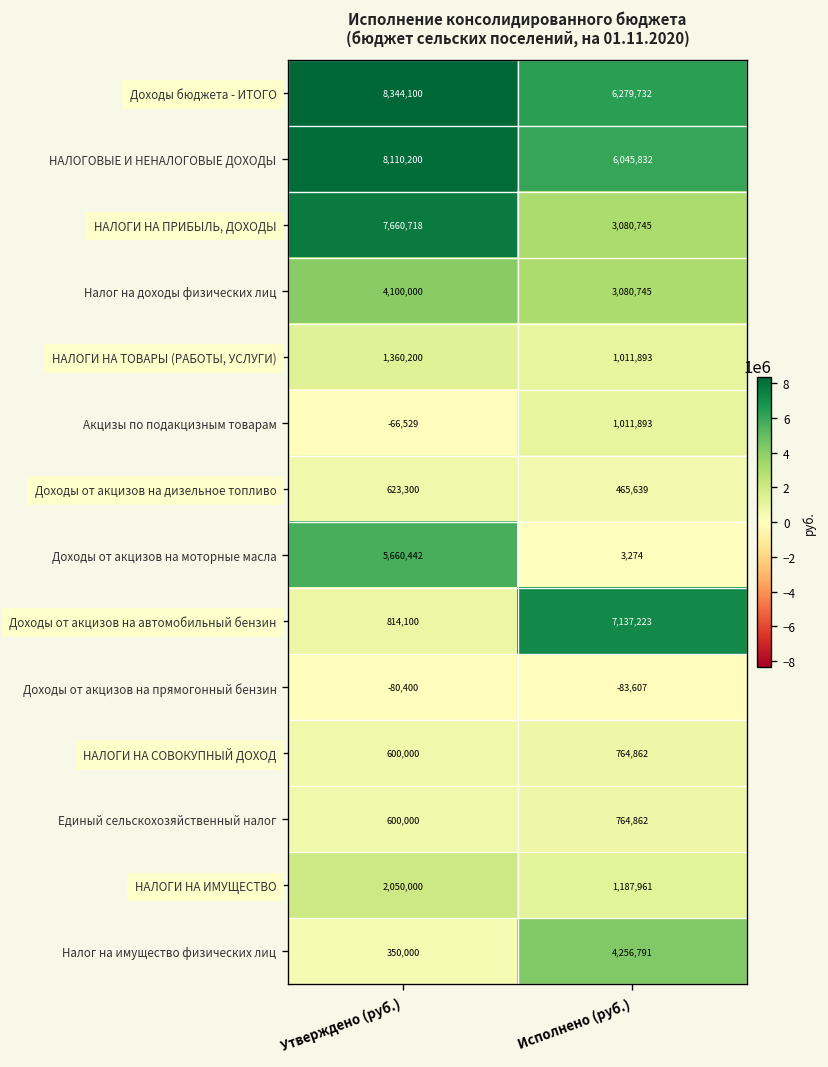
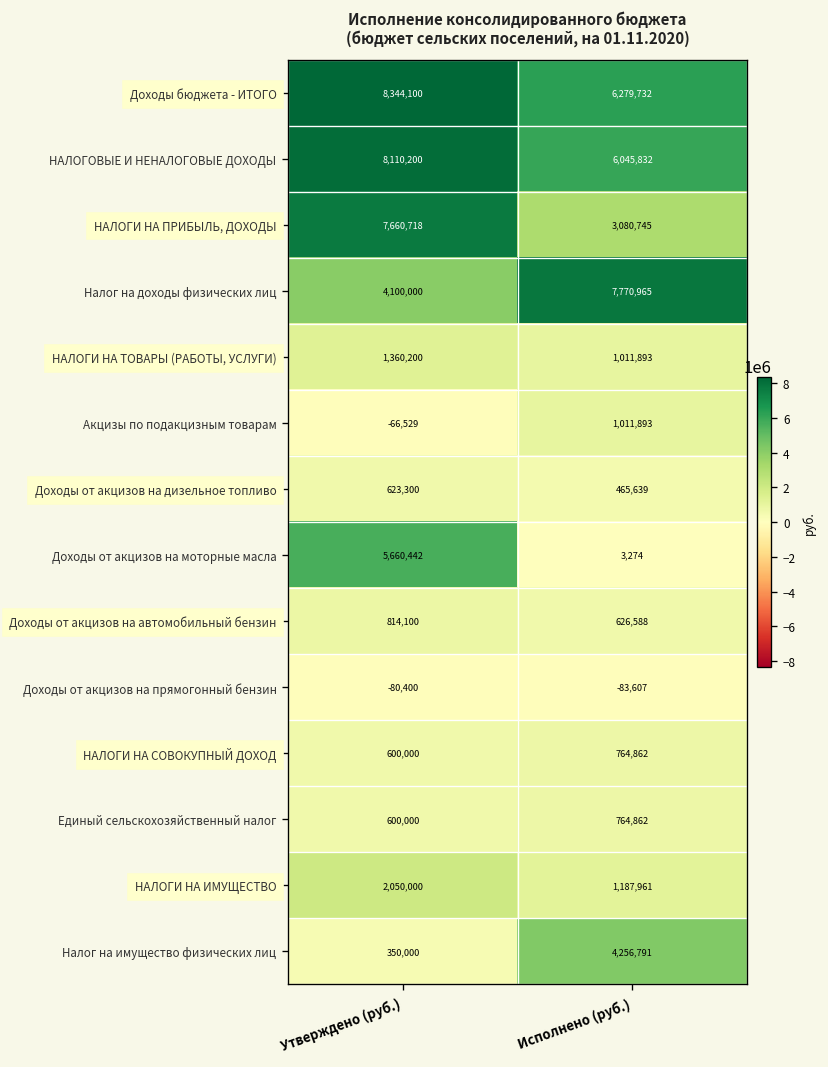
Налог на доходы физических лиц, Исполнено (руб.): 3,080,745 -> 7,770,965
Доходы от акцизов на автомобильный бензин, Исполнено (руб.): 7,137,223 -> 626,588
